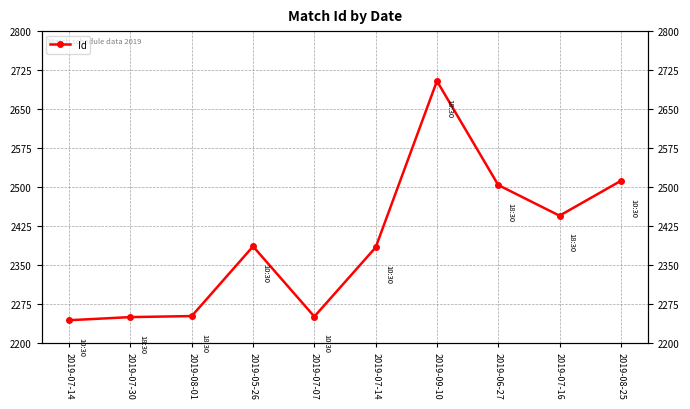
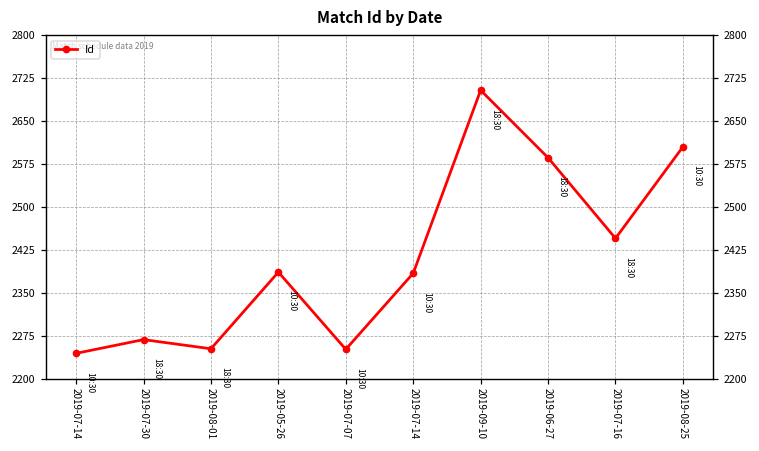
2019-07-30: 2250 -> 2270
2019-06-27: 2500 -> 2590
2019-08-25: 2510 -> 2610
